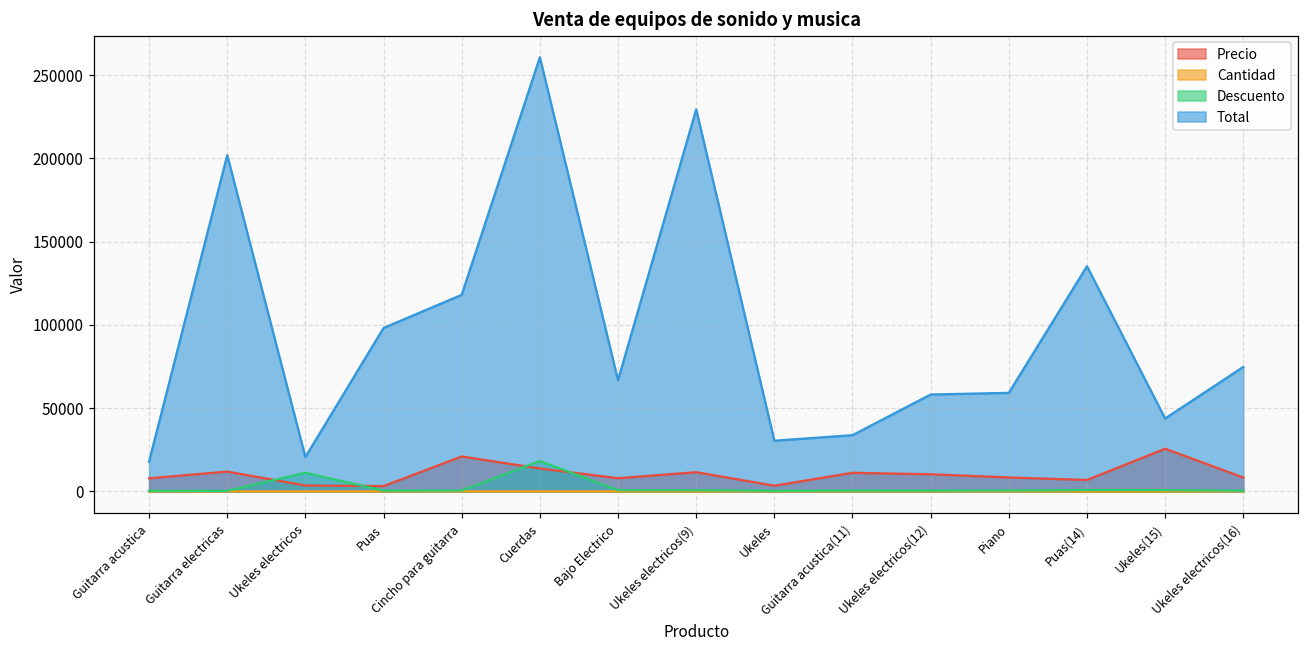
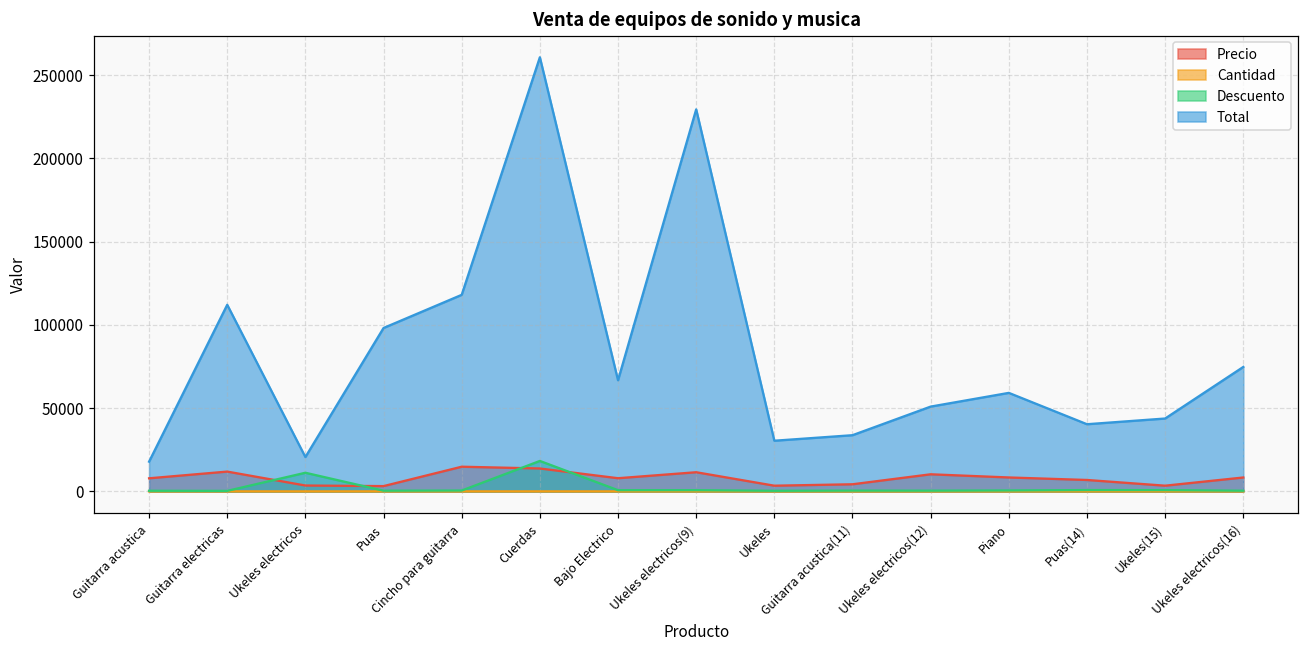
Total, Guitarra electricas: 202000 -> 112000
Precio, Cincho para guitarra: 21000 -> 15000
Precio, Guitarra acustica(11): 11000 -> 4000
Total, Ukeles electricos(12): 58000 -> 51000
Total, Puas(14): 135000 -> 40000
Precio, Ukeles(15): 26000 -> 3000
